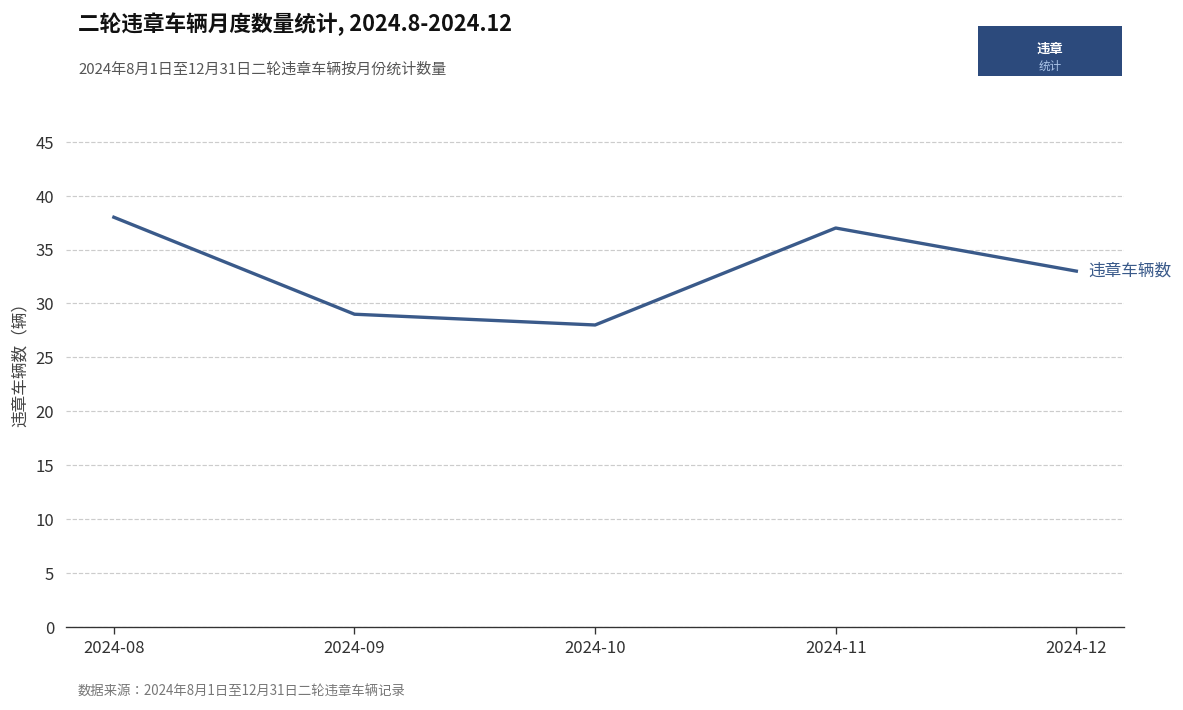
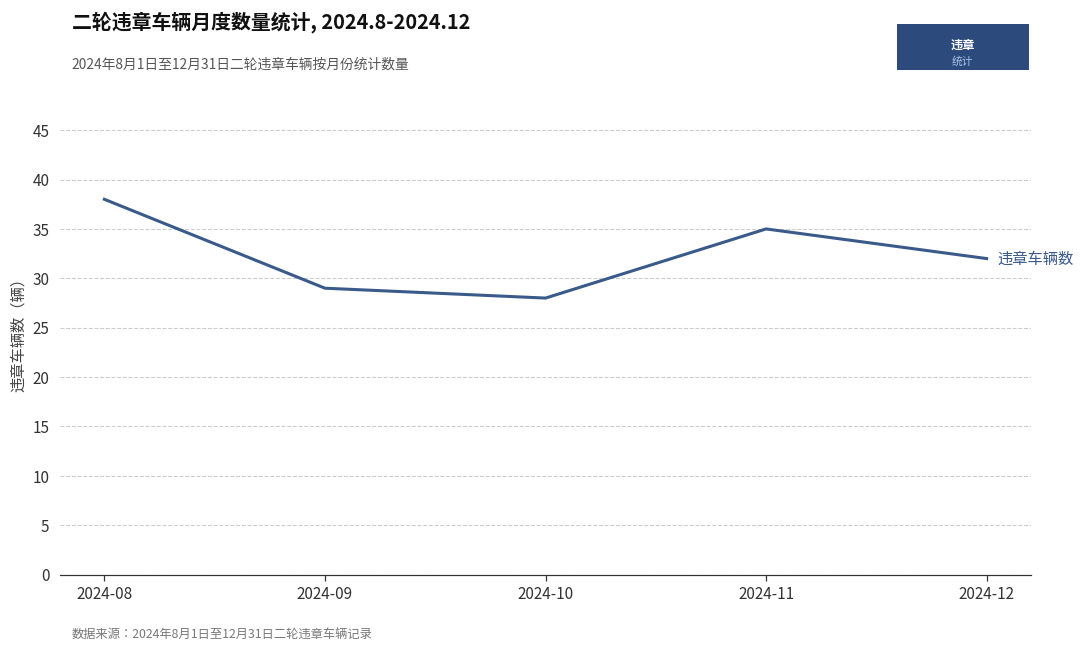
2024-11: 37 -> 35
2024-12: 33 -> 32
